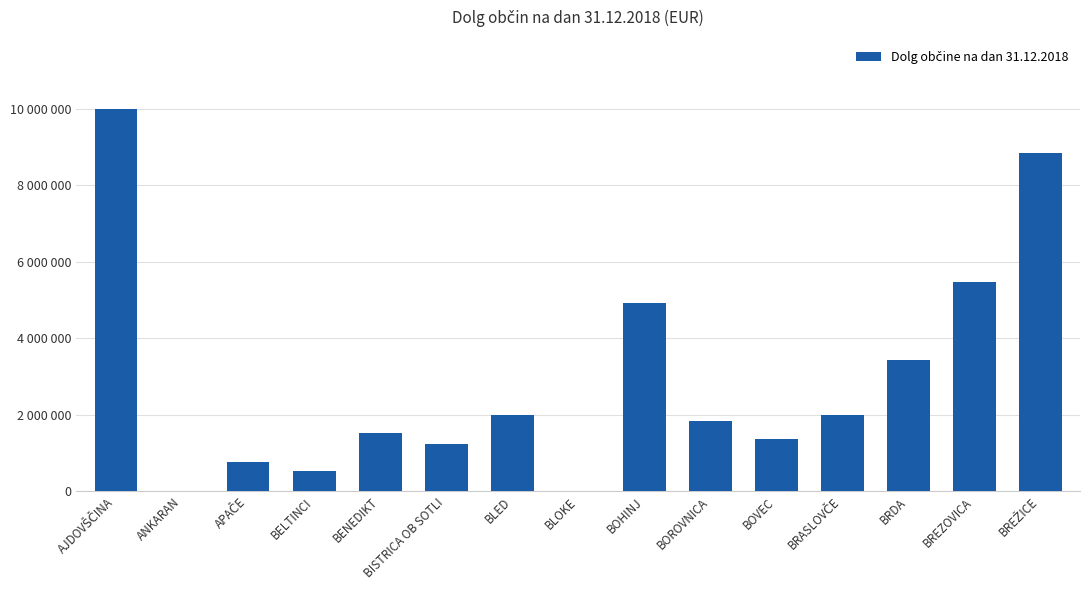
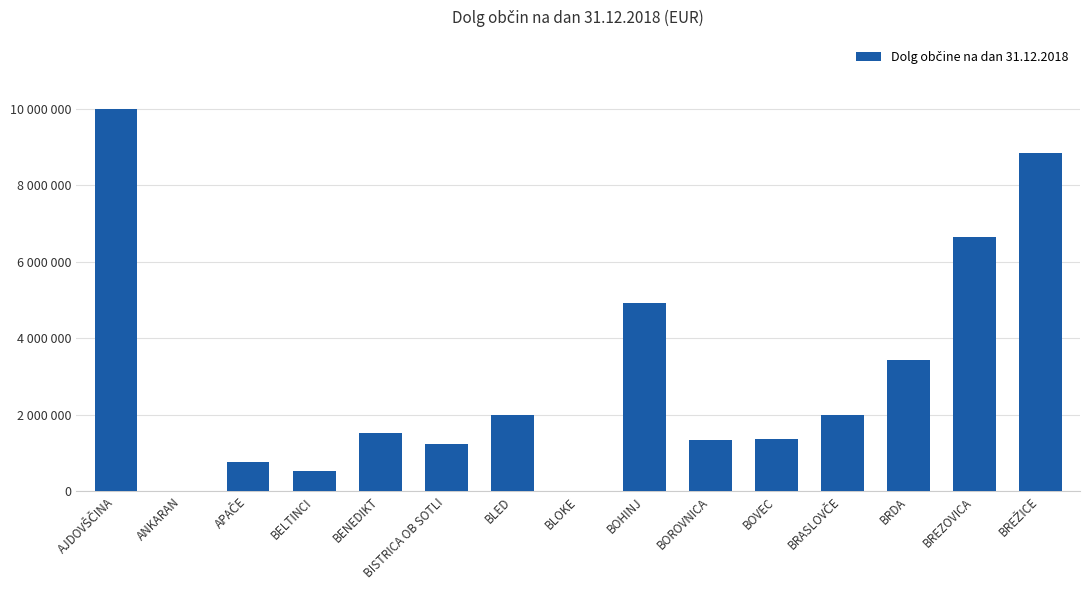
BOROVNICA: 1800000 -> 1300000
BREZOVICA: 5500000 -> 6600000
